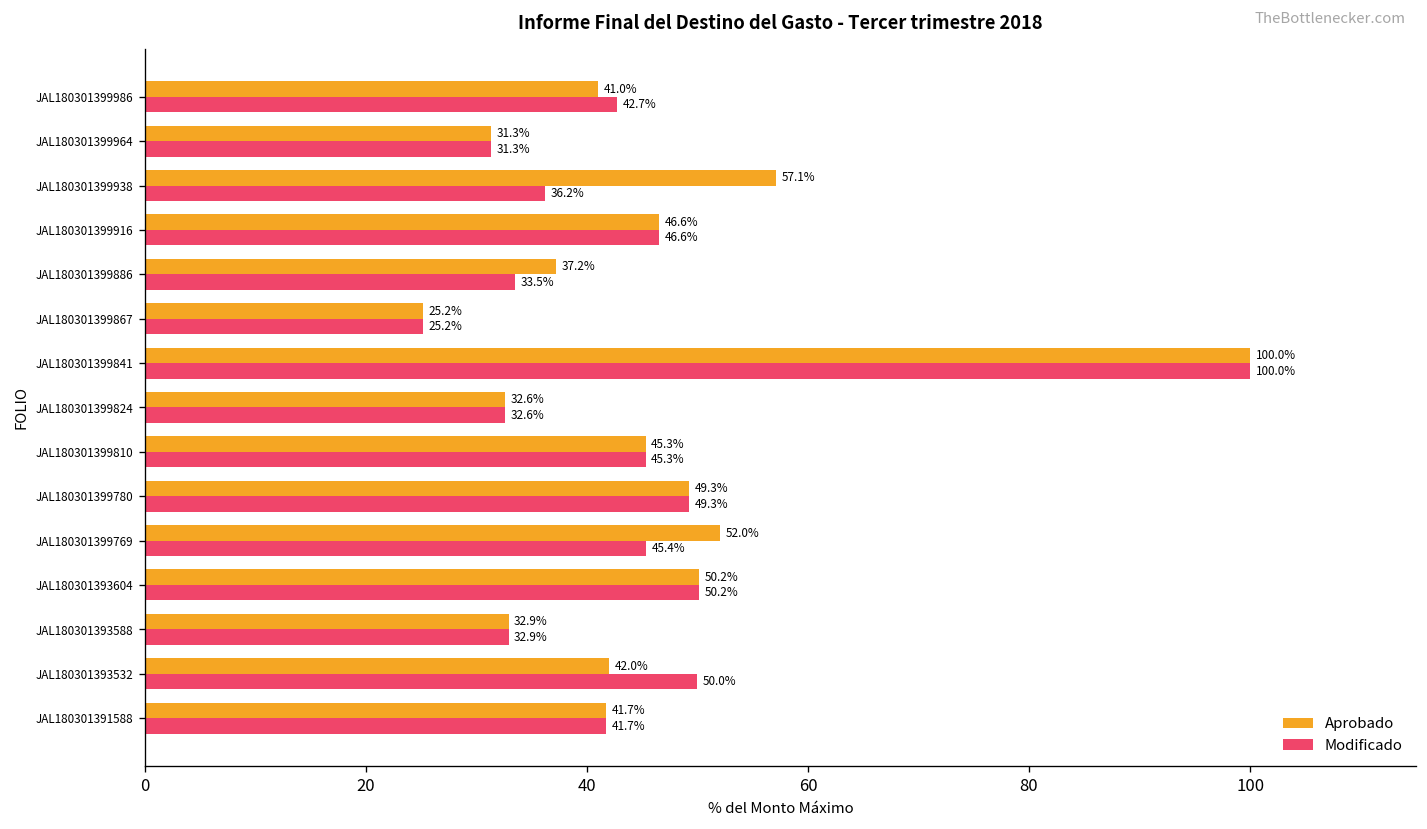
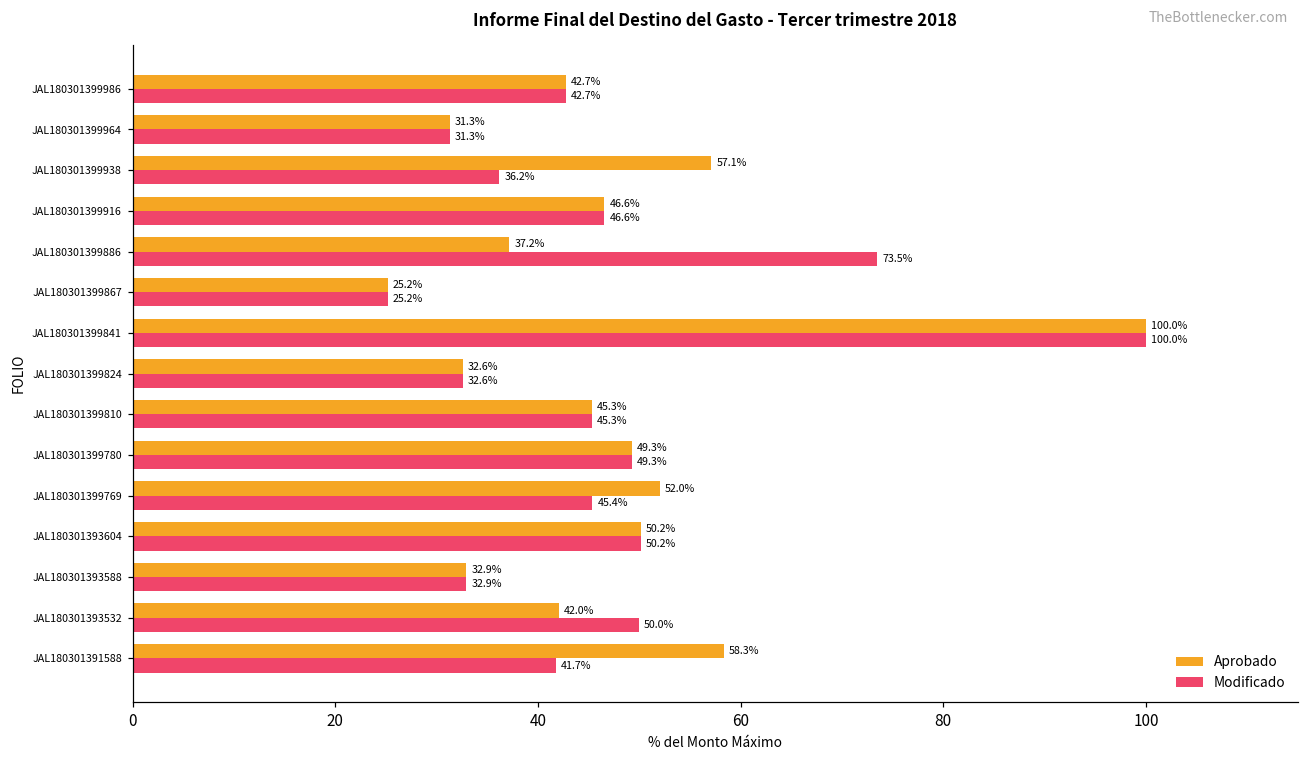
Aprobado, JAL180301399986: 41.0% -> 42.7%
Modificado, JAL180301399886: 33.5% -> 73.5%
Aprobado, JAL180301391588: 41.7% -> 58.3%
